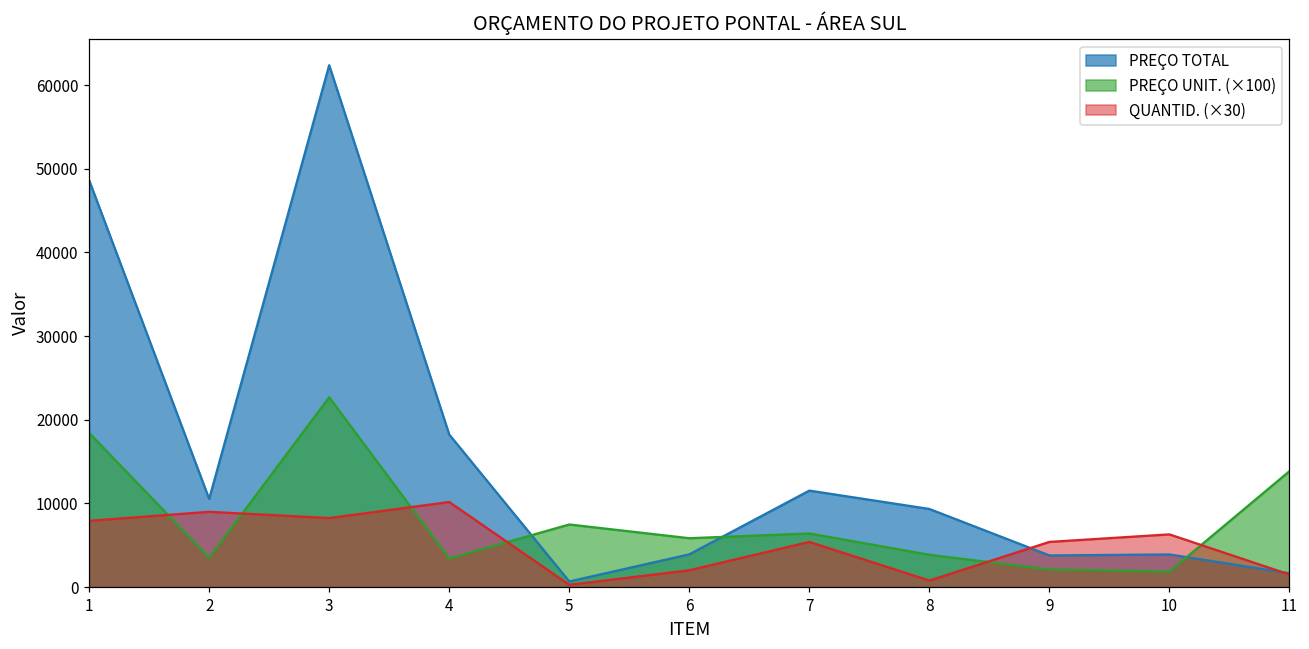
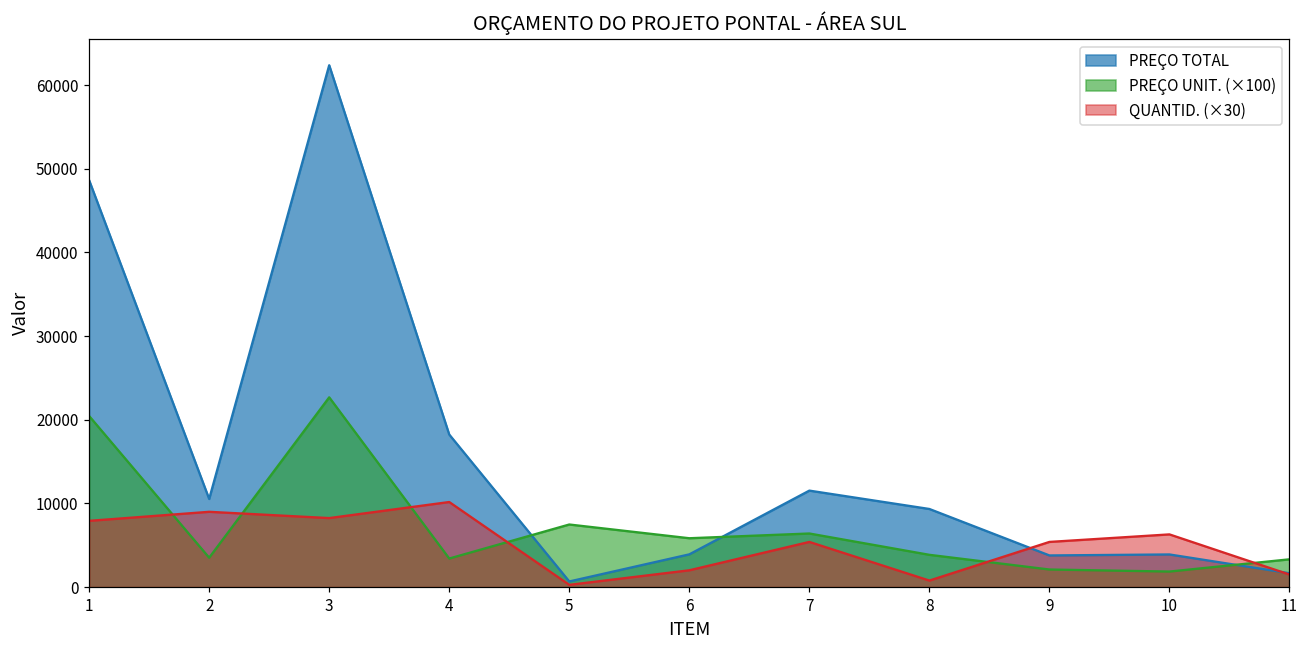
PREÇO UNIT. (×100), 1: 18000 -> 20000
PREÇO UNIT. (×100), 11: 14000 -> 3000
